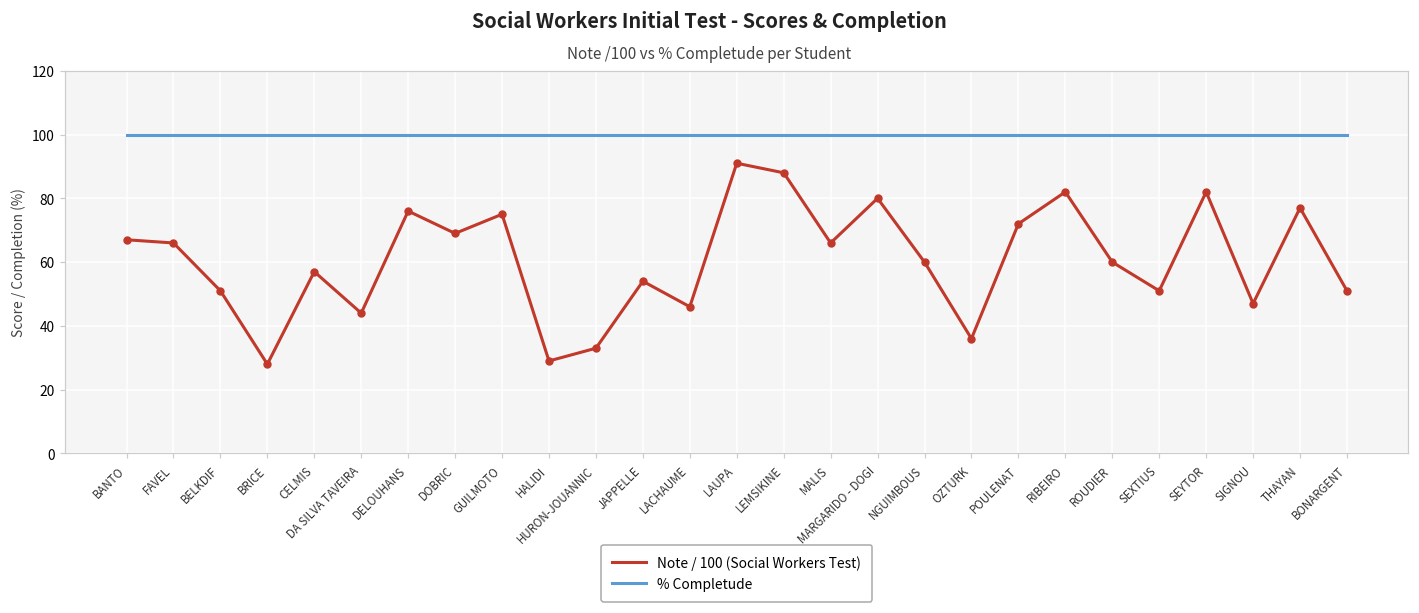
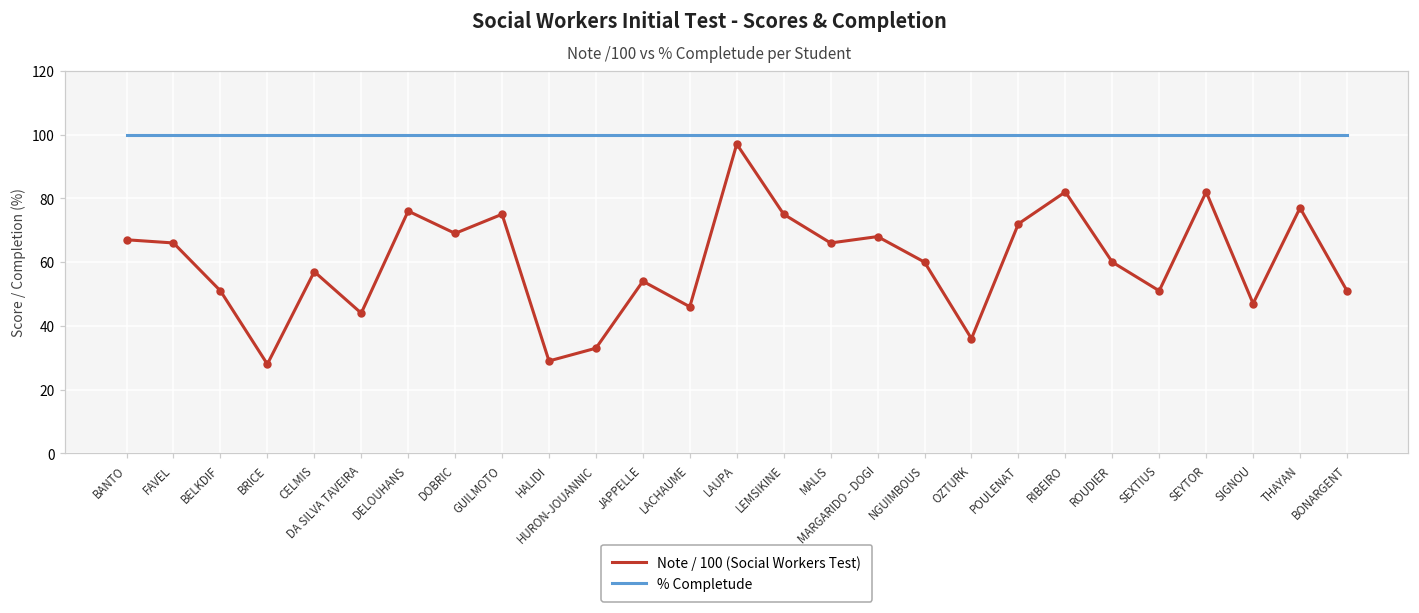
Note / 100 (Social Workers Test), LAUPA: 91 -> 97
Note / 100 (Social Workers Test), LEMSIKINE: 88 -> 75
Note / 100 (Social Workers Test), MARGARIDO - DOGI: 80 -> 68
